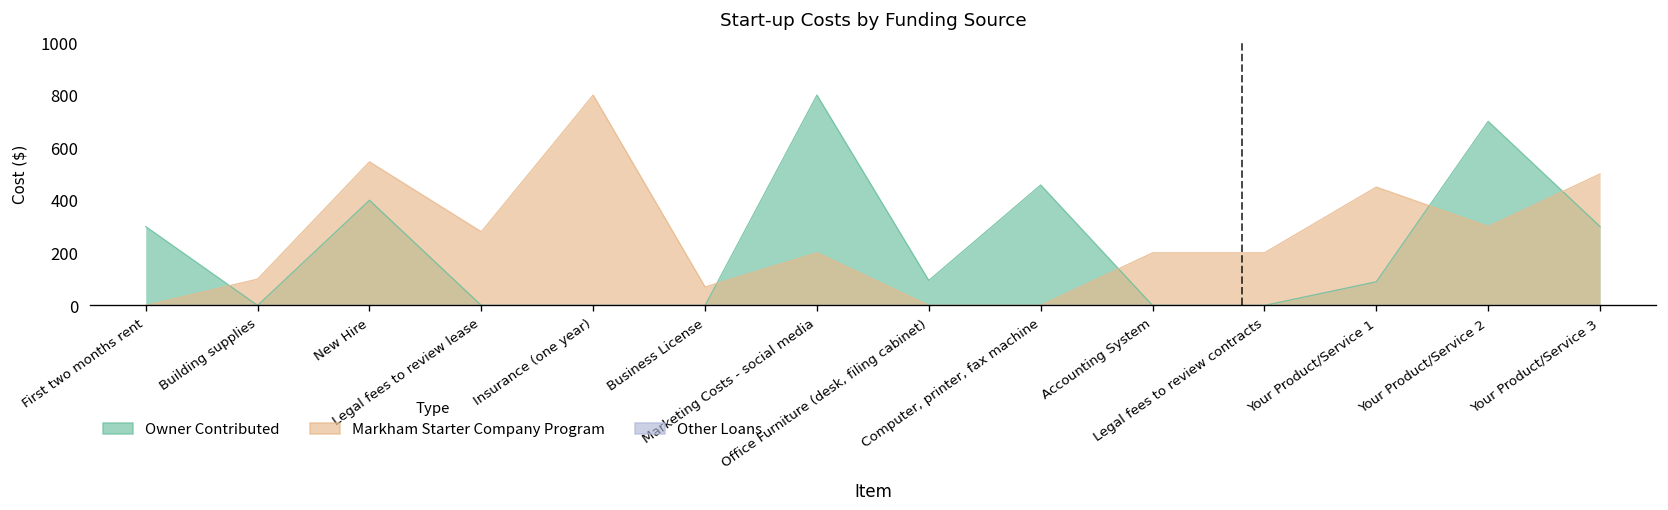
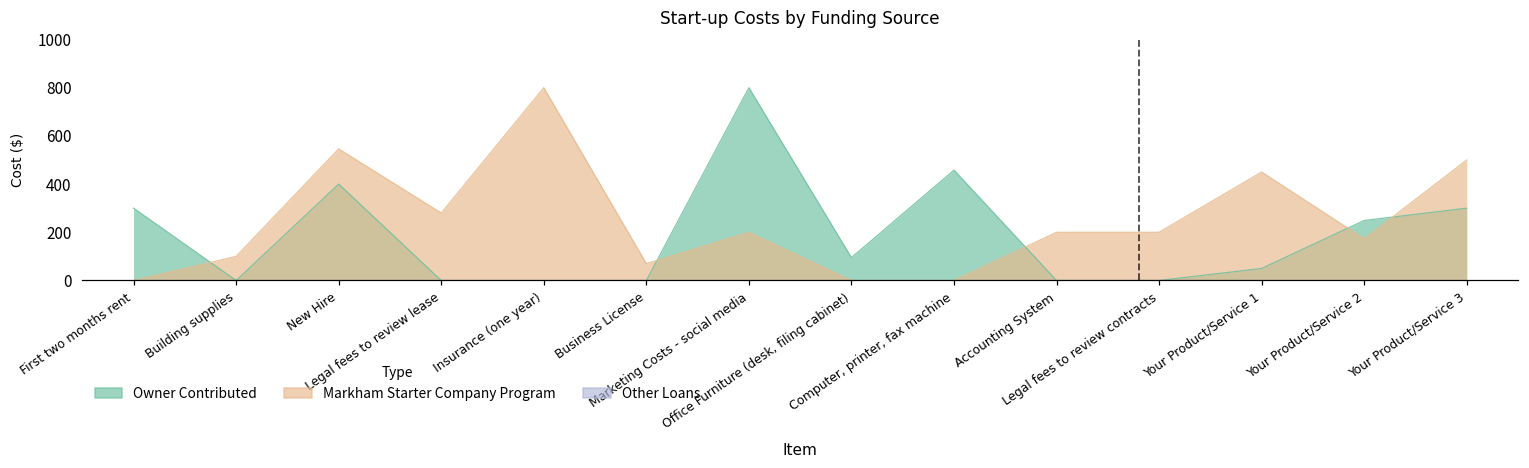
Owner Contributed, Your Product/Service 1: 90 -> 50
Owner Contributed, Your Product/Service 2: 700 -> 250
Markham Starter Company Program, Your Product/Service 2: 300 -> 170
